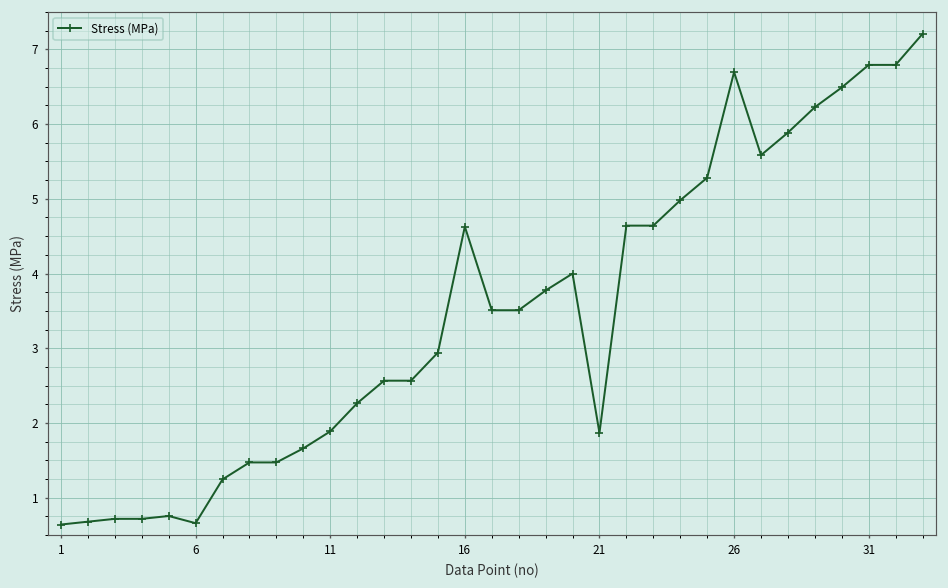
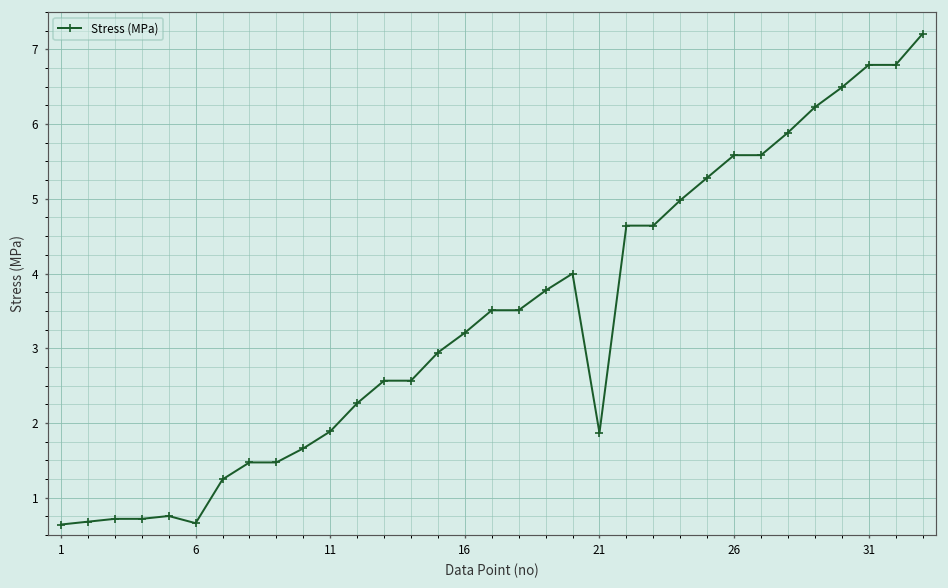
16: 4.6 -> 3.2
26: 6.7 -> 5.6
